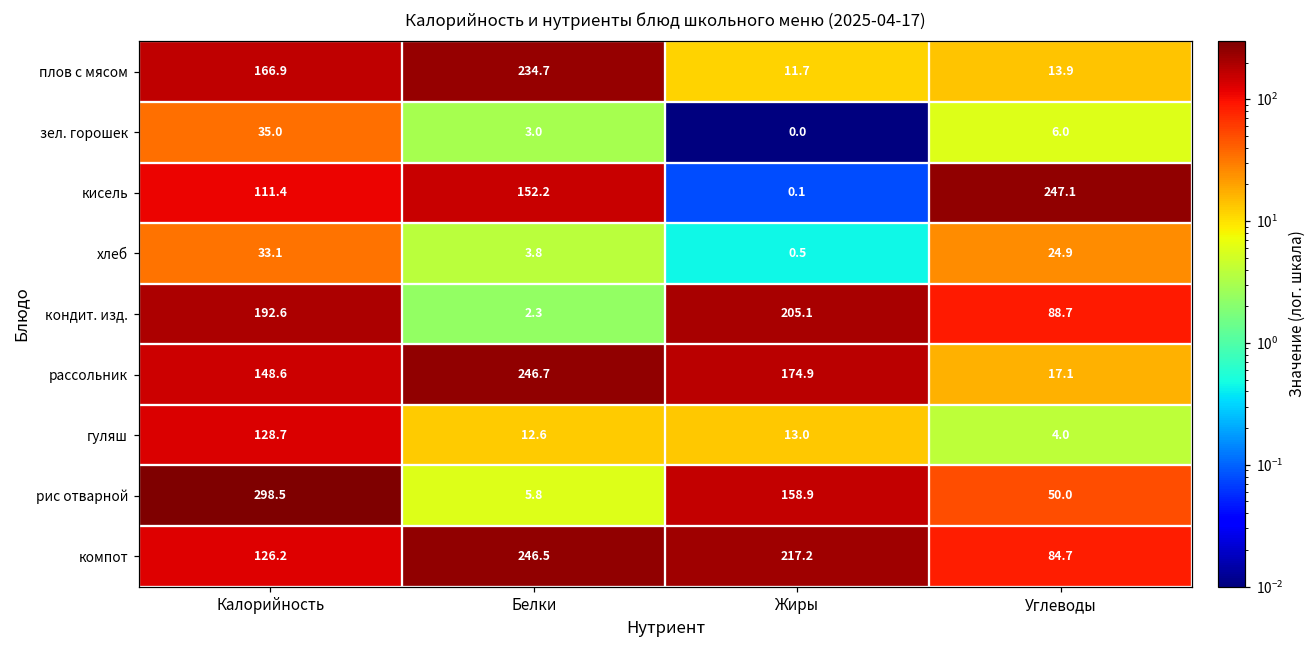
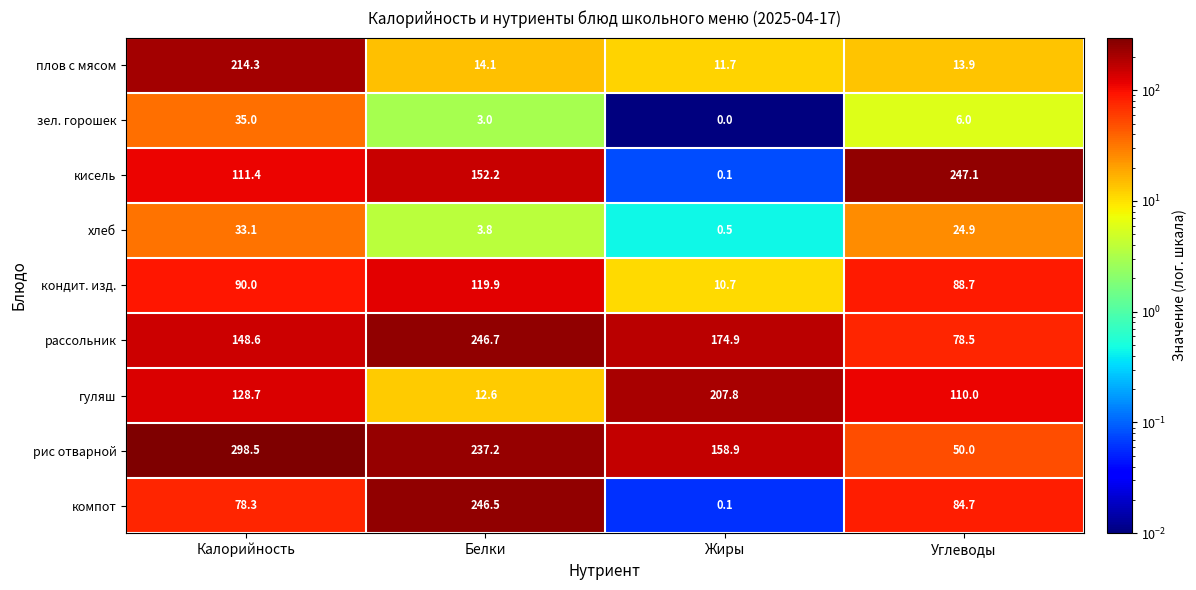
плов с мясом, Калорийность: 166.9 -> 214.3
плов с мясом, Белки: 234.7 -> 14.1
кондит. изд., Калорийность: 192.6 -> 90.0
кондит. изд., Белки: 2.3 -> 119.9
кондит. изд., Жиры: 205.1 -> 10.7
рассольник, Углеводы: 17.1 -> 78.5
гуляш, Жиры: 13.0 -> 207.8
гуляш, Углеводы: 4.0 -> 110.0
рис отварной, Белки: 5.8 -> 237.2
компот, Калорийность: 126.2 -> 78.3
компот, Жиры: 217.2 -> 0.1
